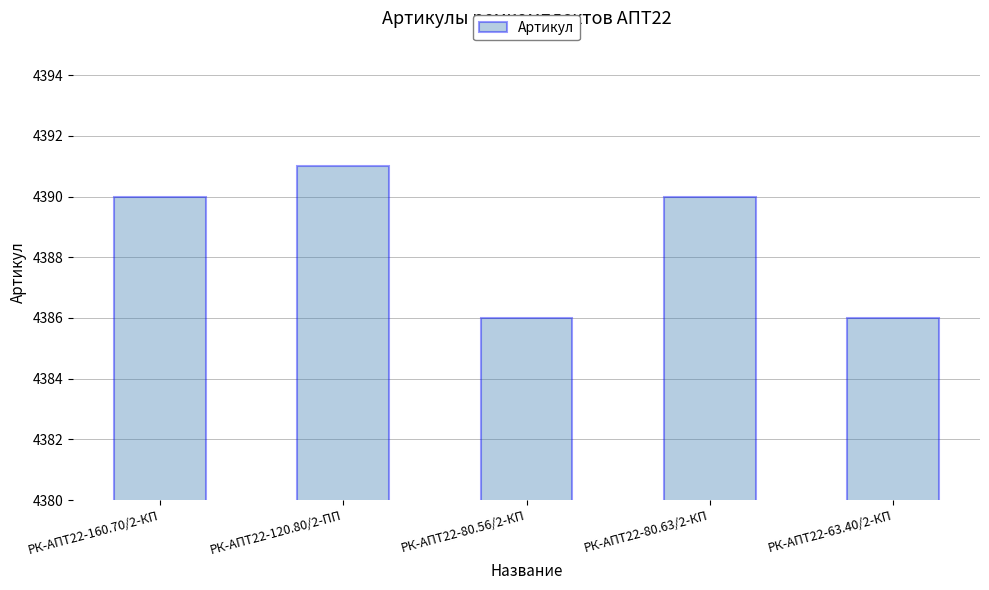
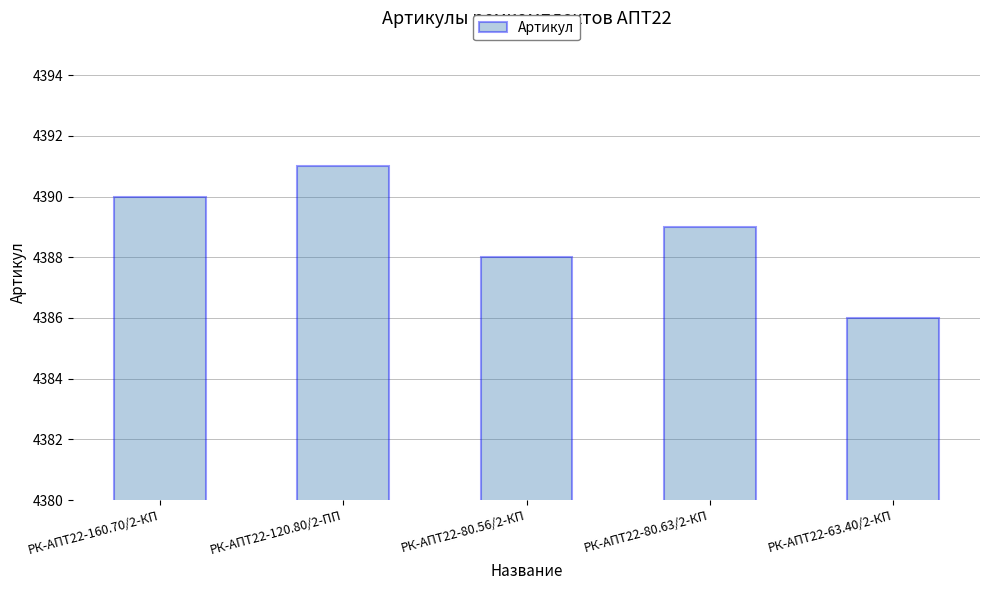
РК-АПТ22-80.56/2-КП: 4386 -> 4388
РК-АПТ22-80.63/2-КП: 4390 -> 4389
